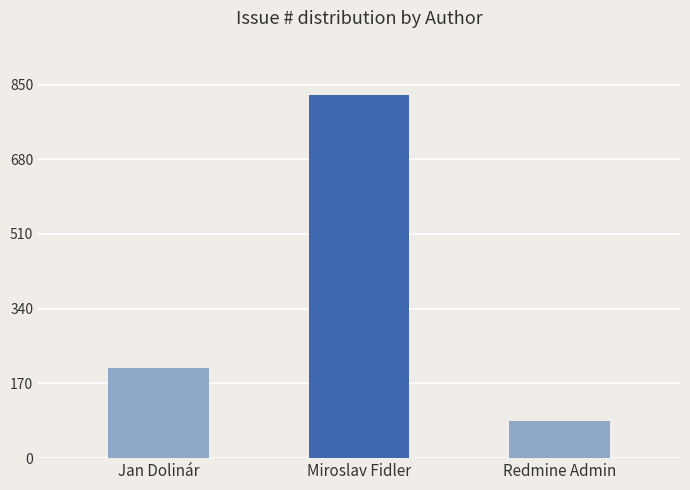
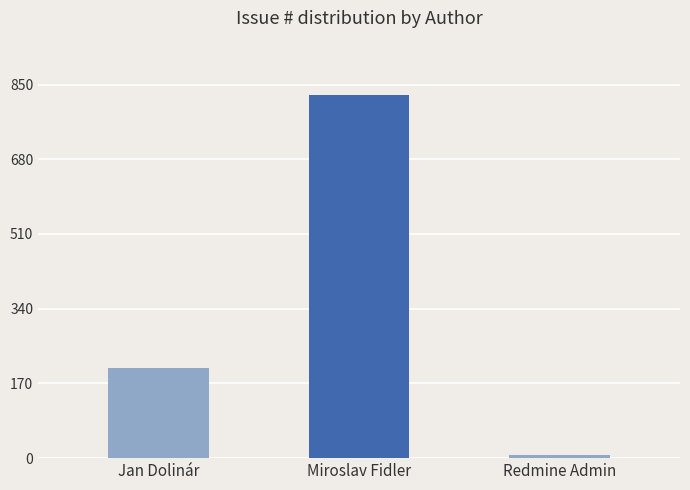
Redmine Admin: 90 -> 10
